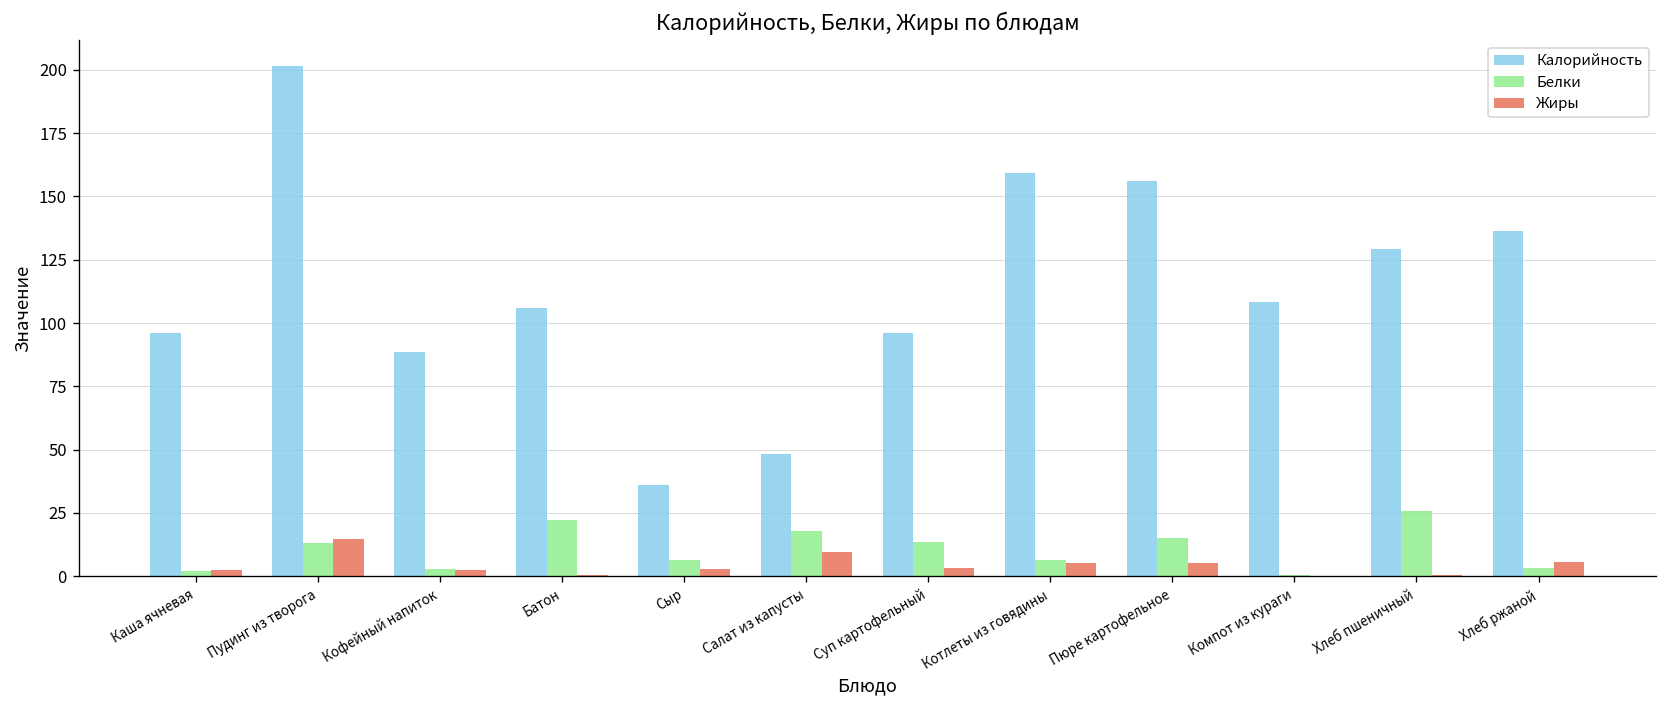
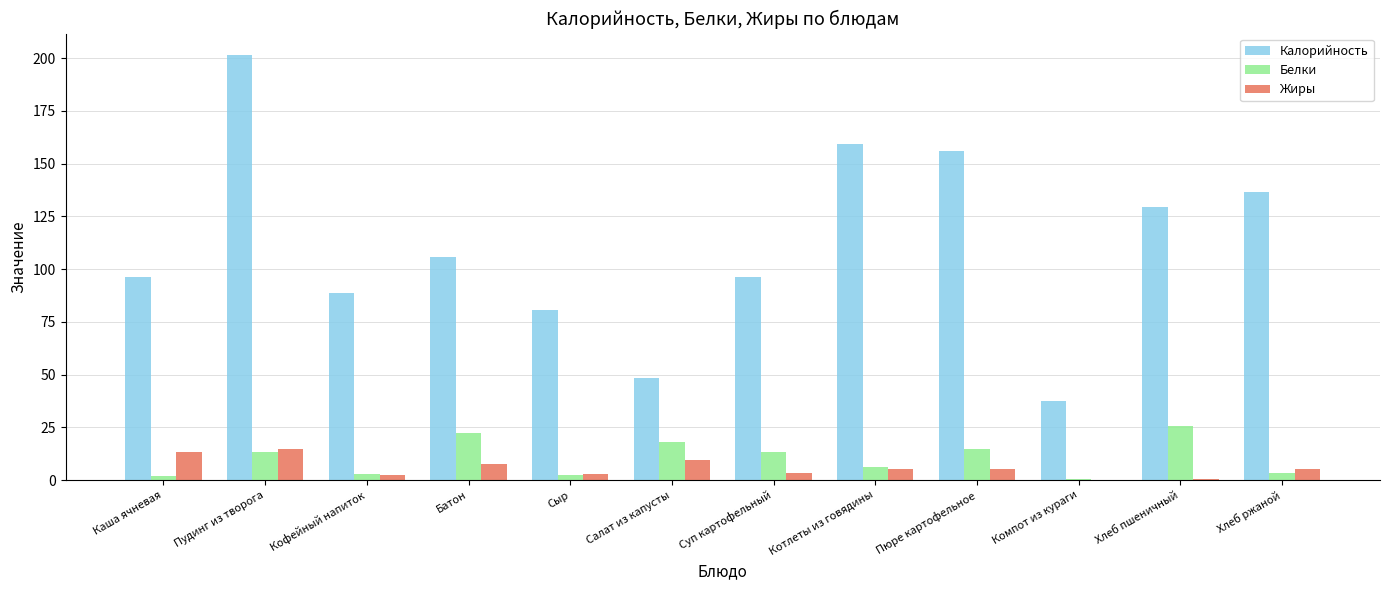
Жиры, Каша ячневая: 3 -> 13
Жиры, Батон: 0 -> 8
Калорийность, Сыр: 36 -> 81
Белки, Сыр: 6 -> 2
Калорийность, Компот из кураги: 108 -> 37
